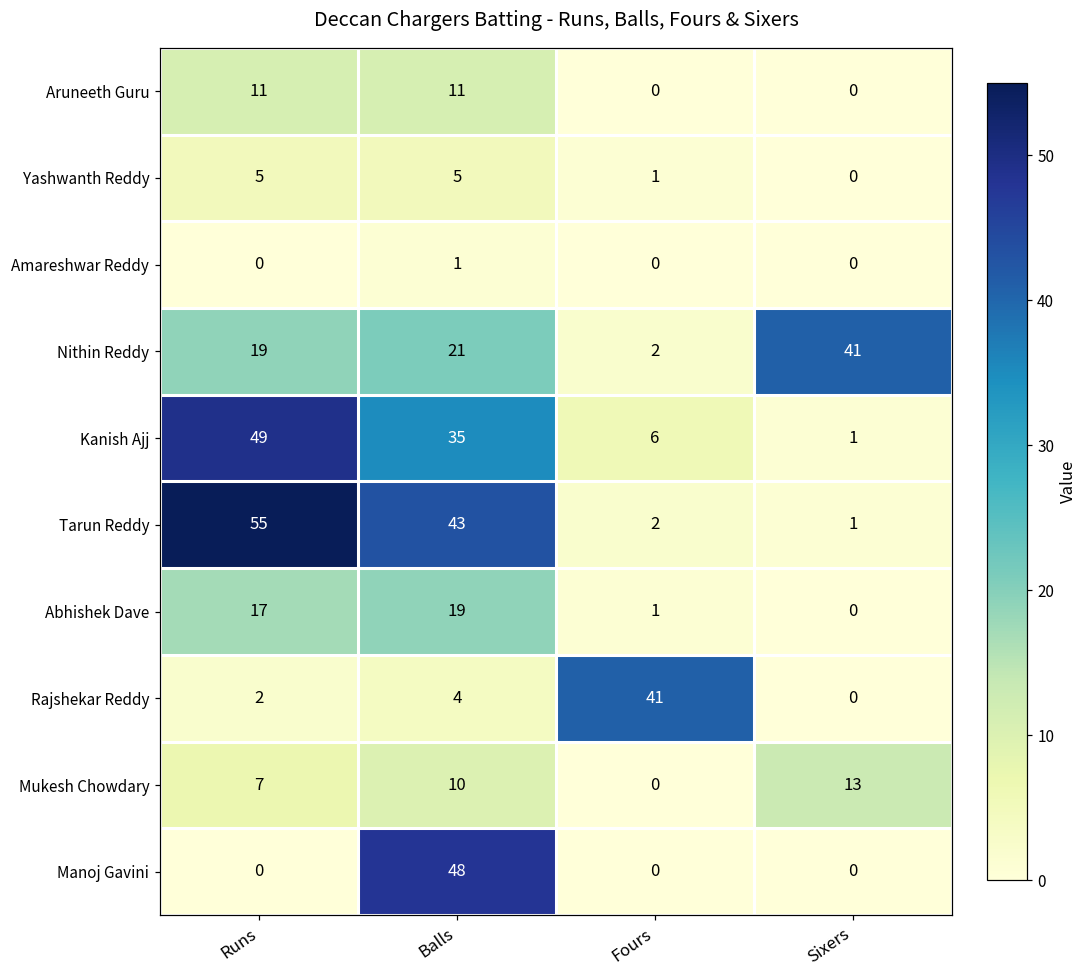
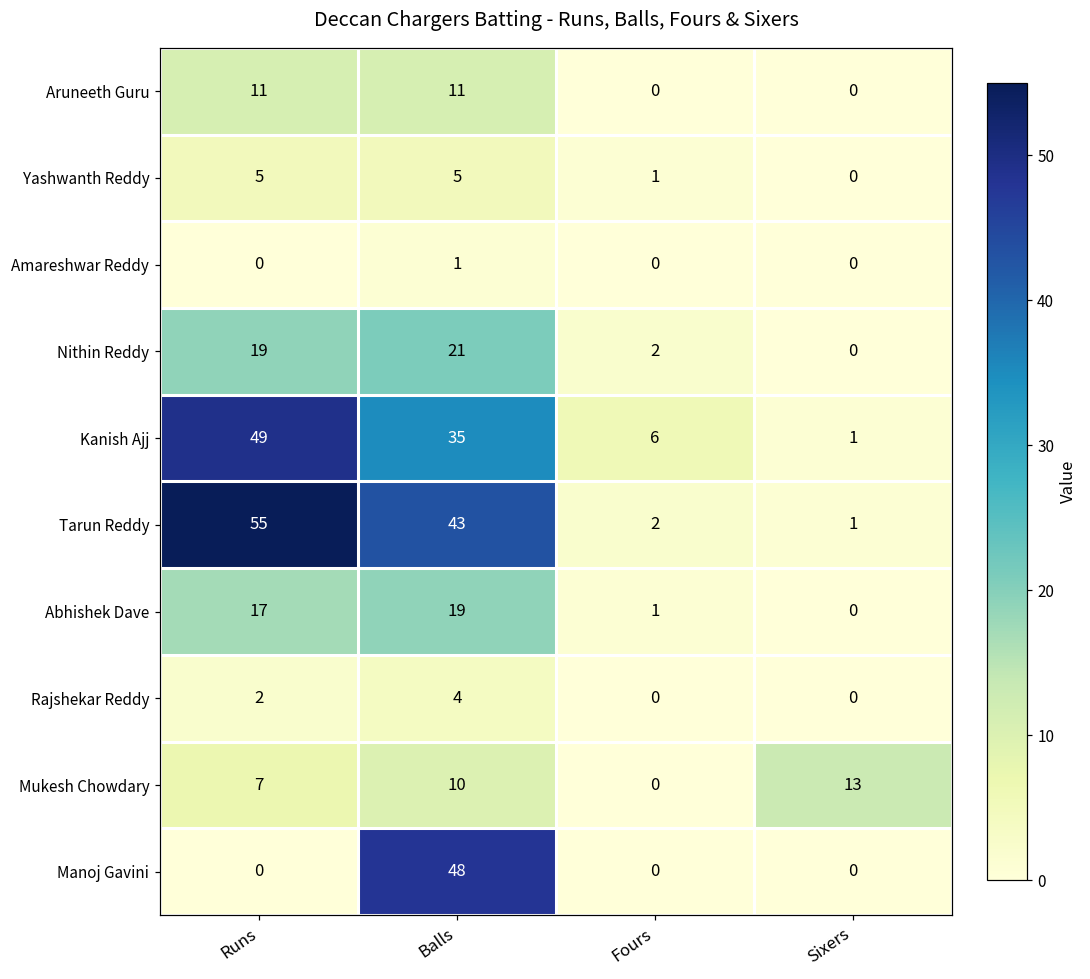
Nithin Reddy, Sixers: 41 -> 0
Rajshekar Reddy, Fours: 41 -> 0
